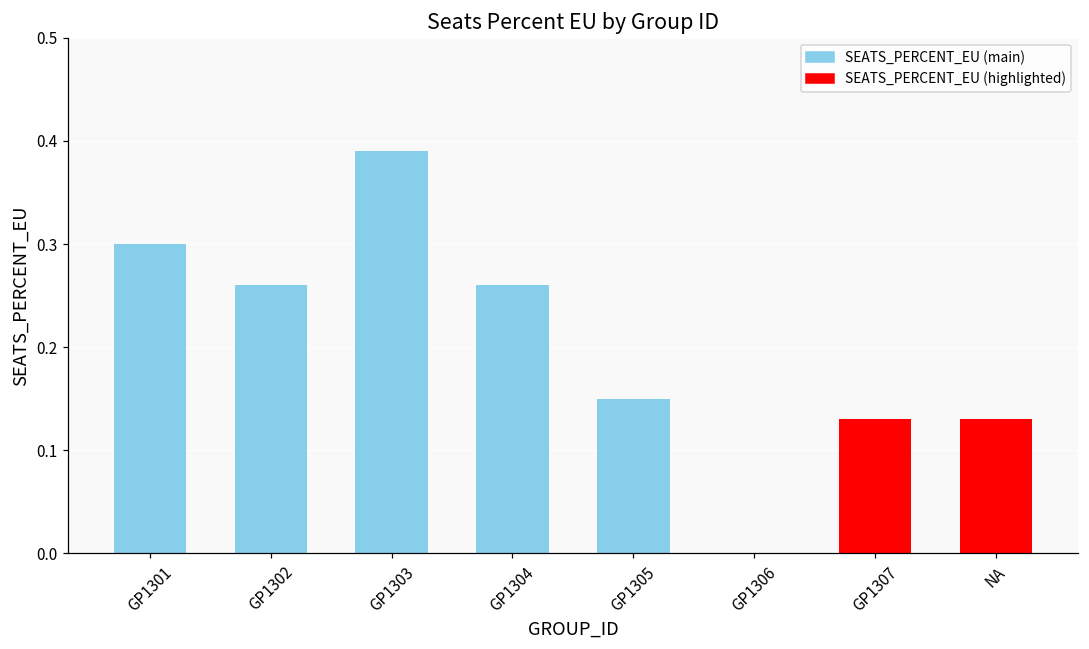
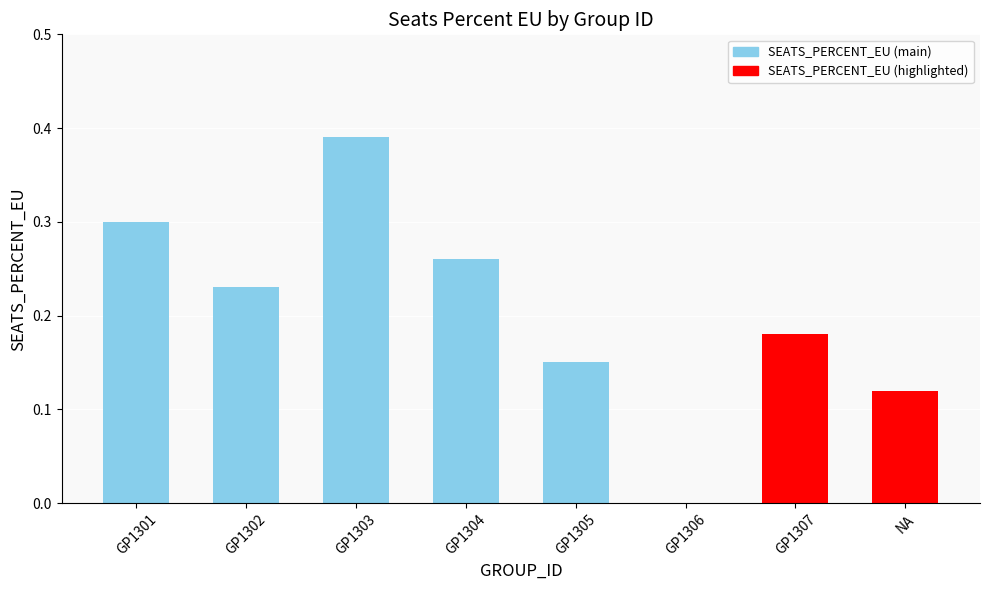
GP1302: 0.26 -> 0.23
GP1307: 0.13 -> 0.18
NA: 0.13 -> 0.12
